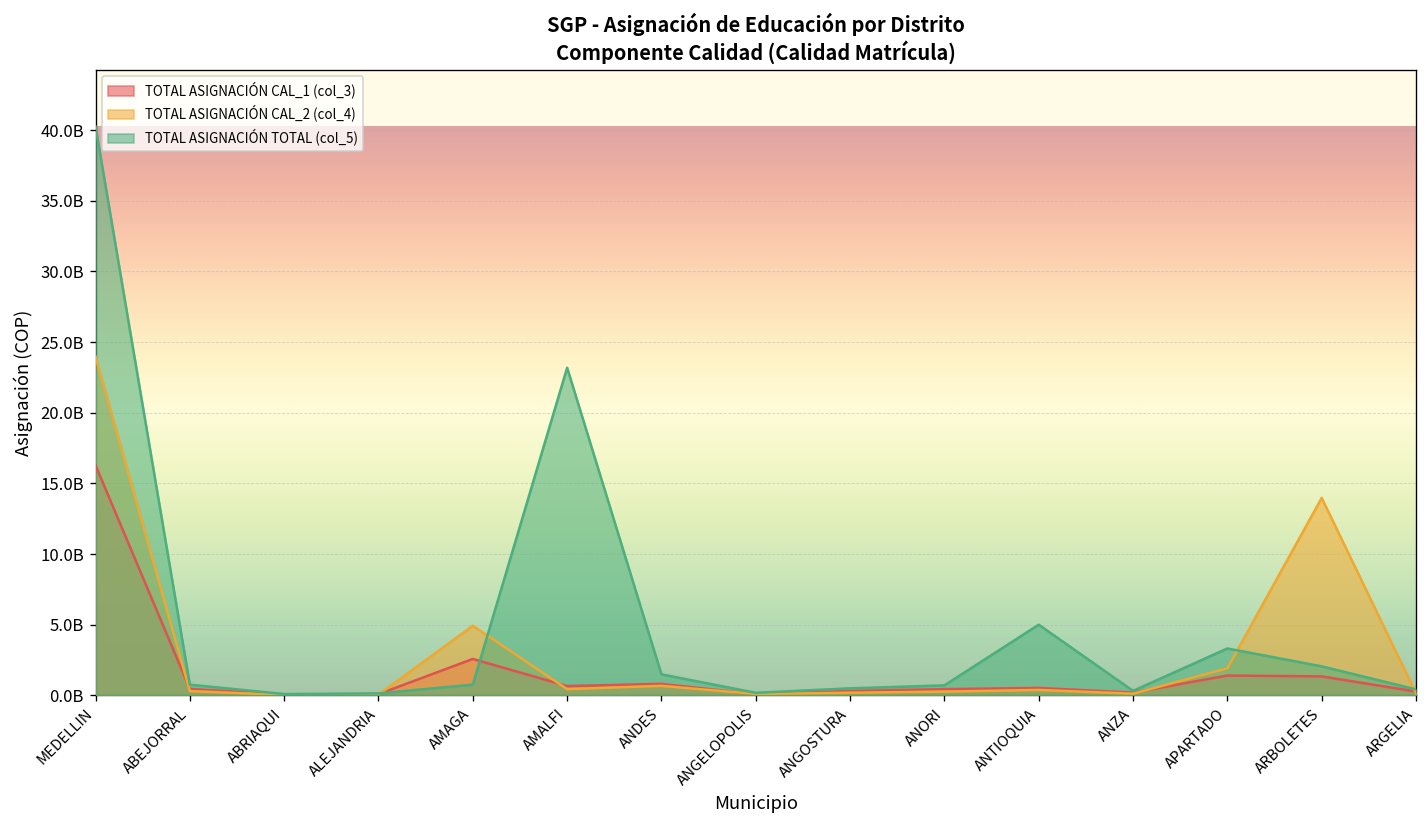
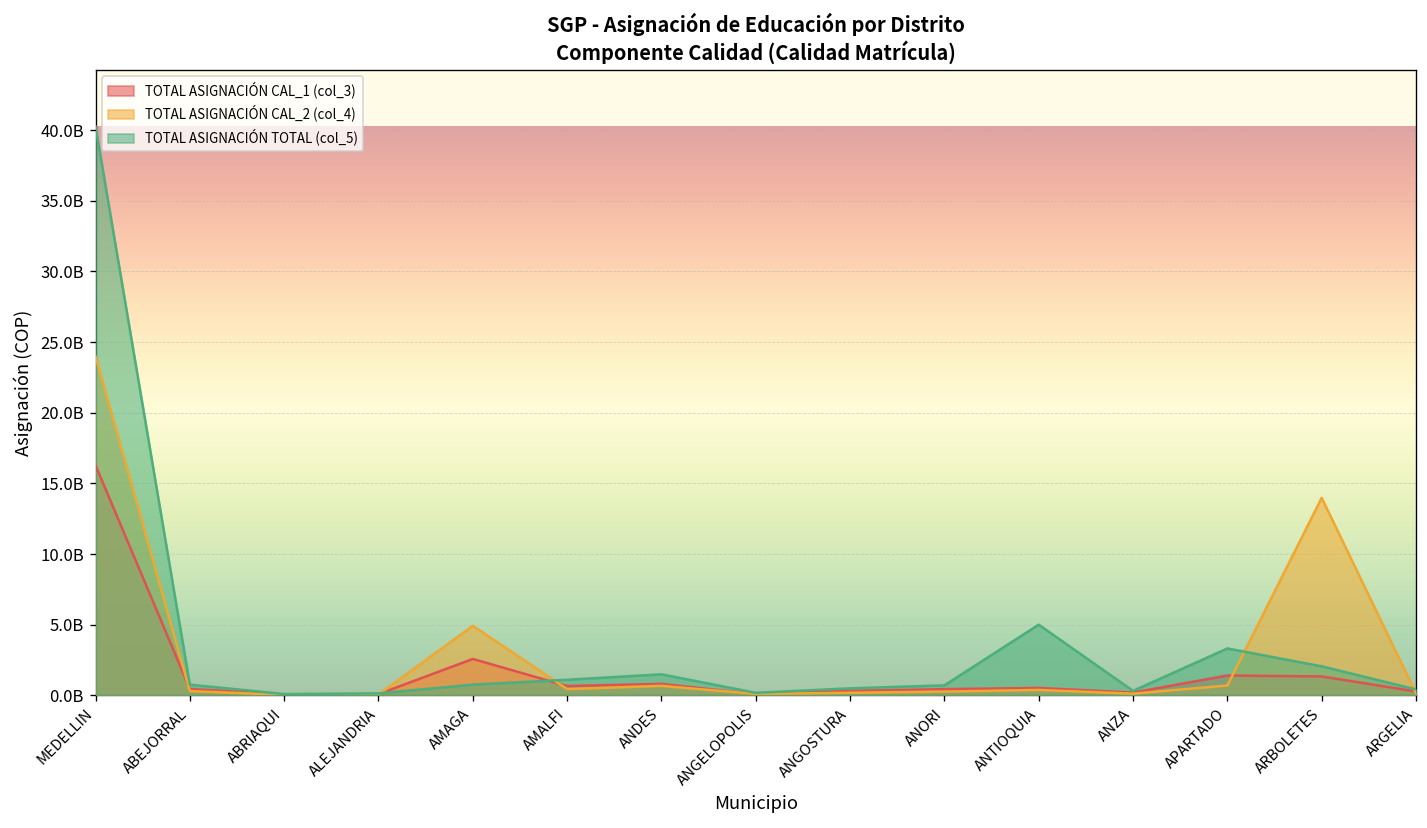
TOTAL ASIGNACIÓN TOTAL (col_5), AMALFI: 23200000000 -> 1100000000
TOTAL ASIGNACIÓN CAL_2 (col_4), APARTADO: 1900000000 -> 700000000
